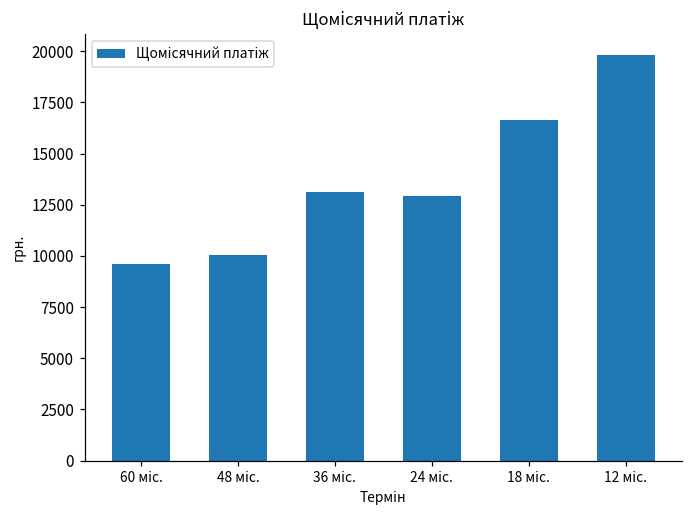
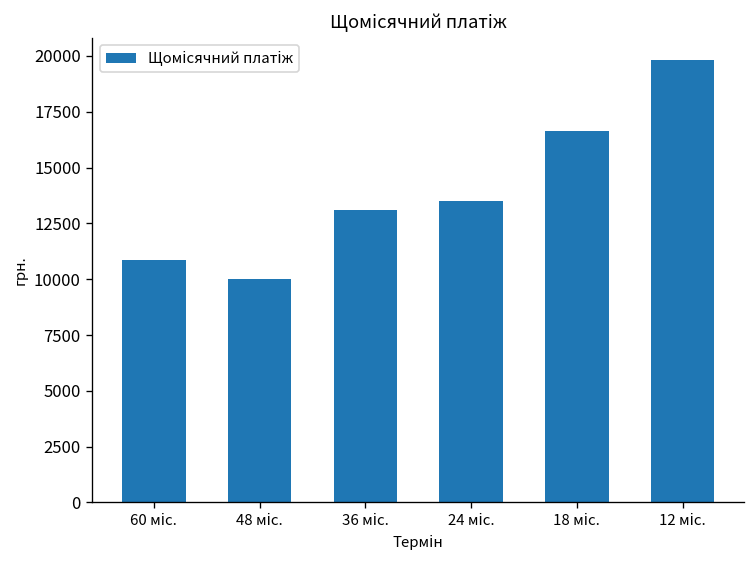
60 міс.: 9600 -> 10800
24 міс.: 12900 -> 13500
